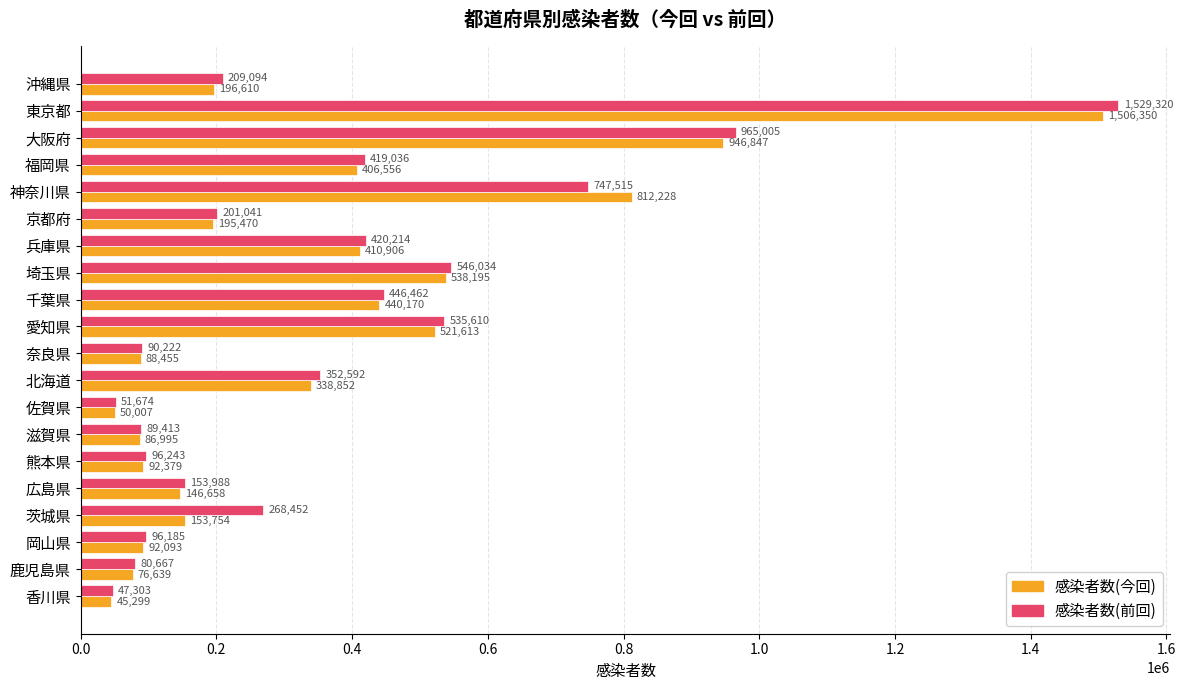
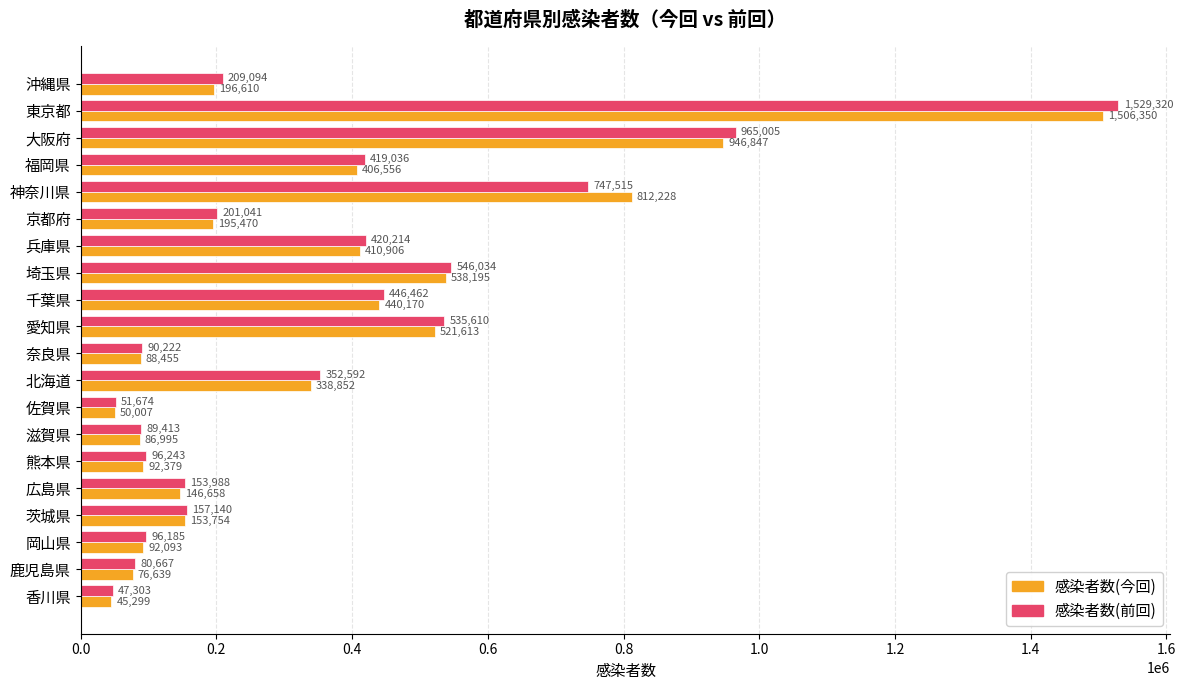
感染者数(前回), 茨城県: 268,452 -> 157,140
